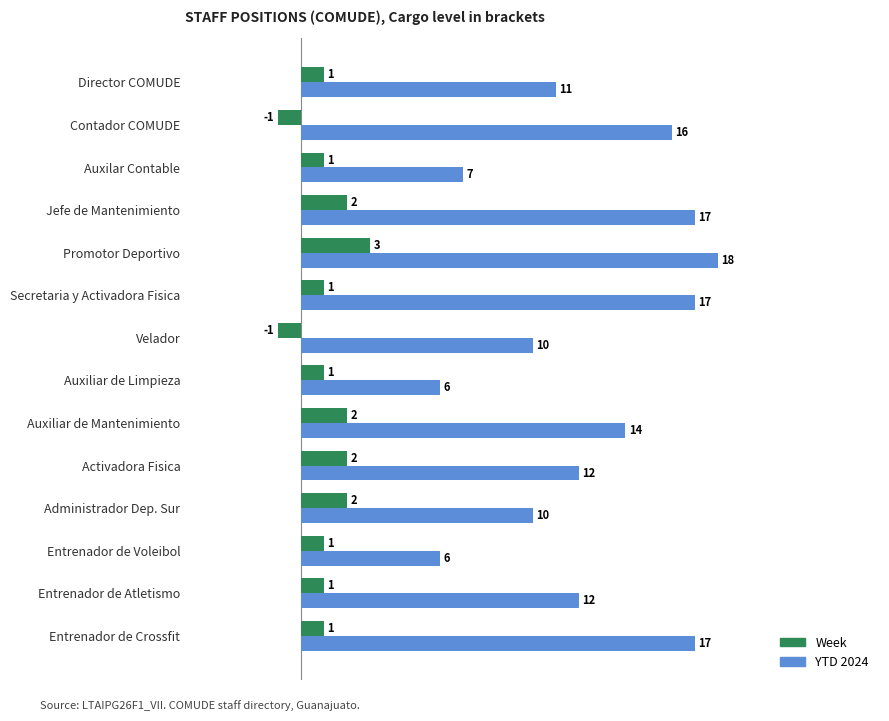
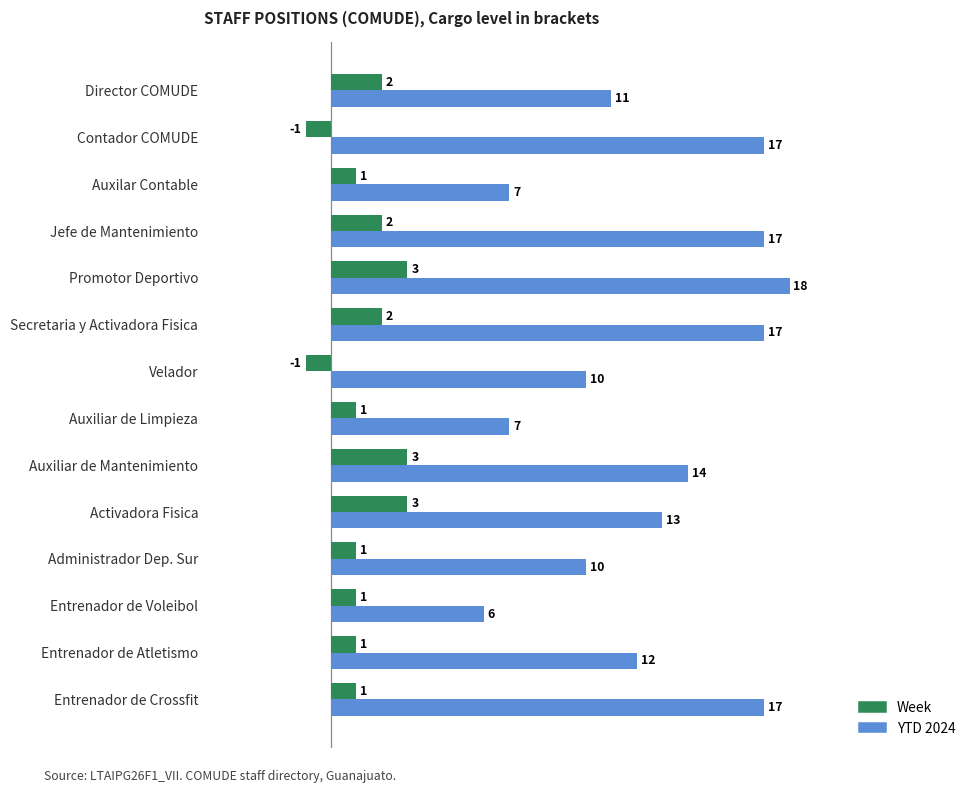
Week, Director COMUDE: 1 -> 2
YTD 2024, Contador COMUDE: 16 -> 17
Week, Secretaria y Activadora Fisica: 1 -> 2
YTD 2024, Auxiliar de Limpieza: 6 -> 7
Week, Auxiliar de Mantenimiento: 2 -> 3
Week, Activadora Fisica: 2 -> 3
YTD 2024, Activadora Fisica: 12 -> 13
Week, Administrador Dep. Sur: 2 -> 1
